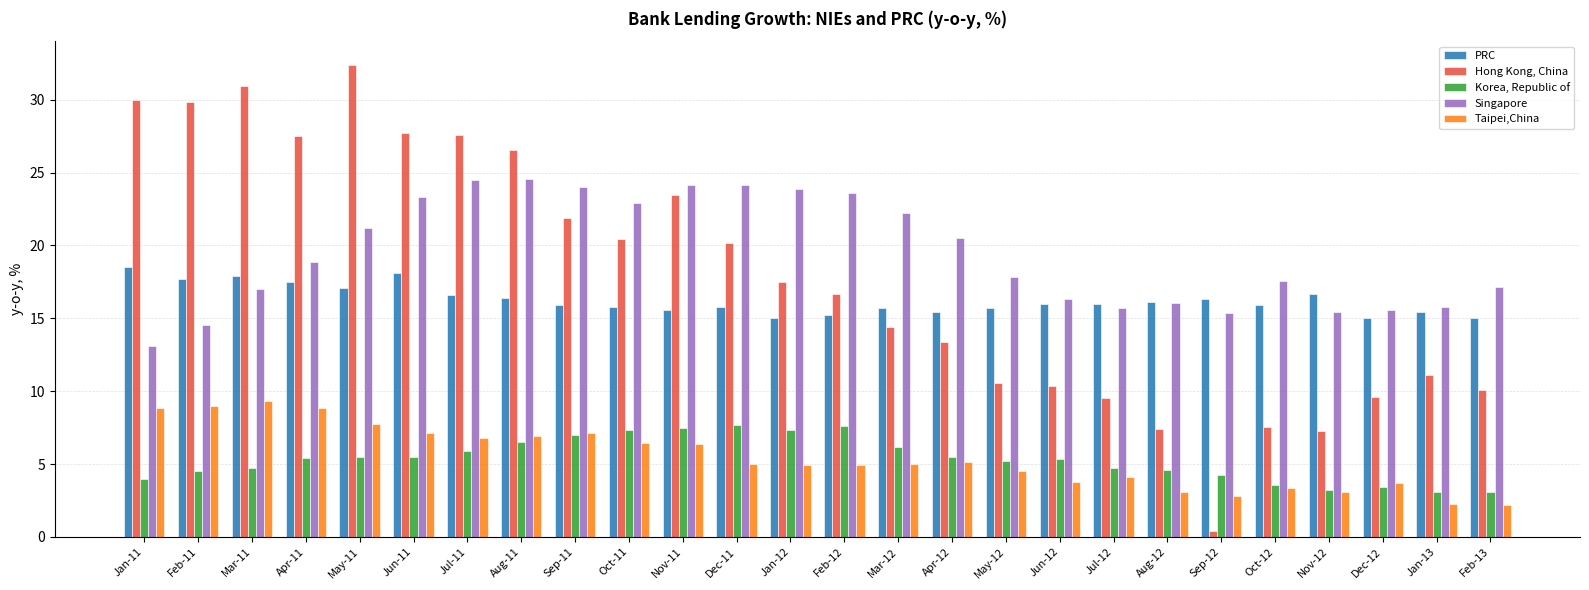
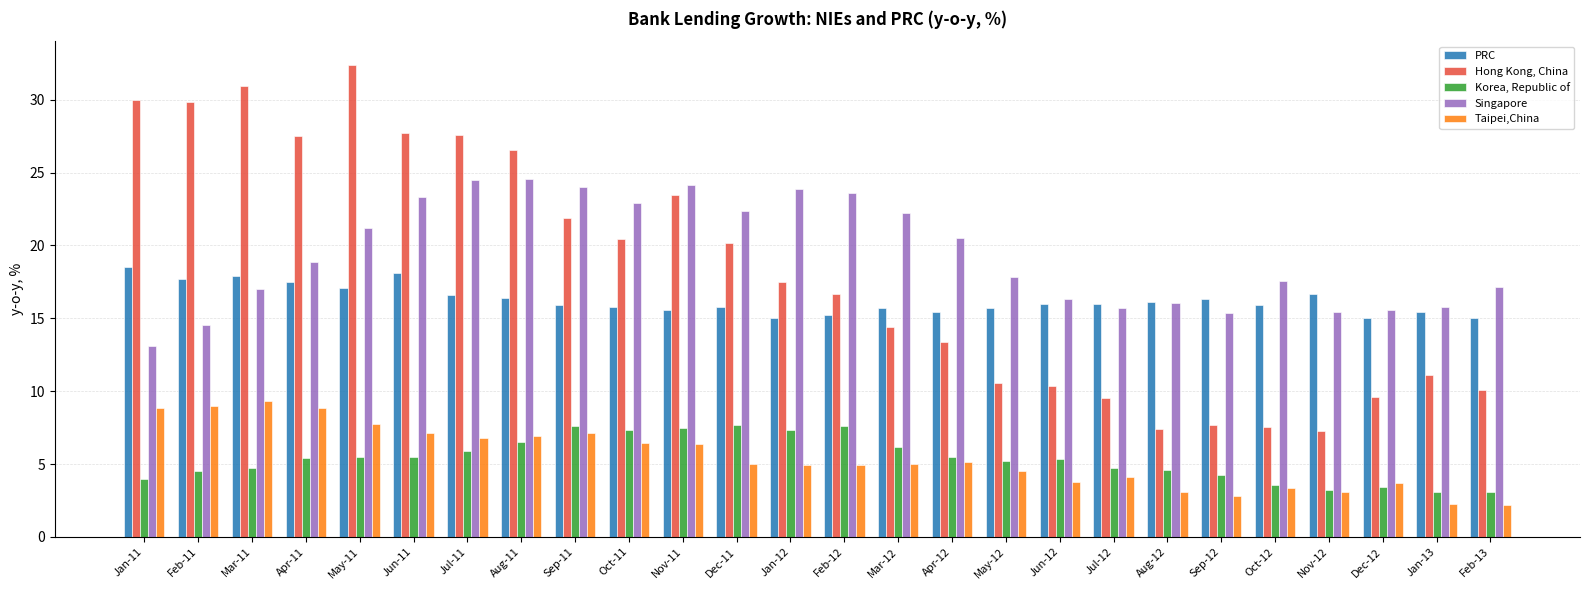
Korea, Republic of, Sep-11: 7.0 -> 7.6
Singapore, Dec-11: 24.2 -> 22.4
Hong Kong, China, Sep-12: 0.4 -> 7.7
